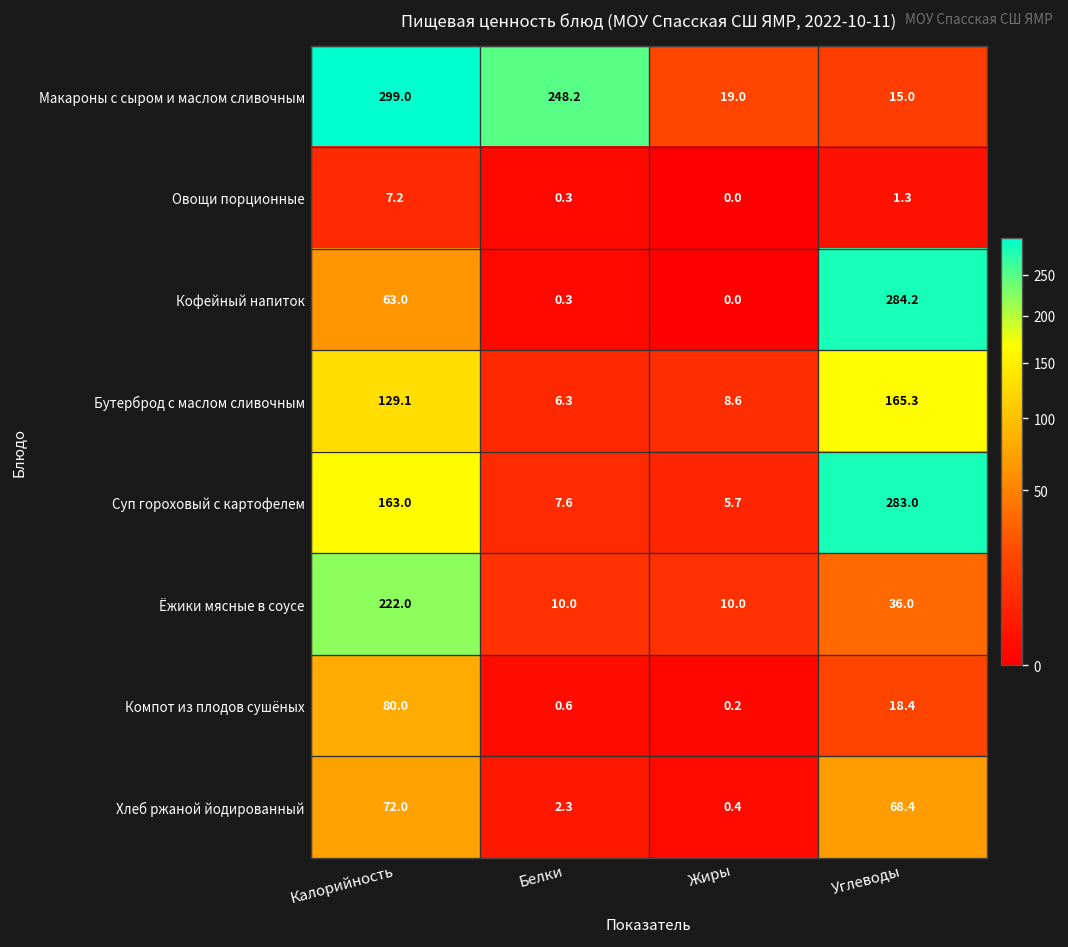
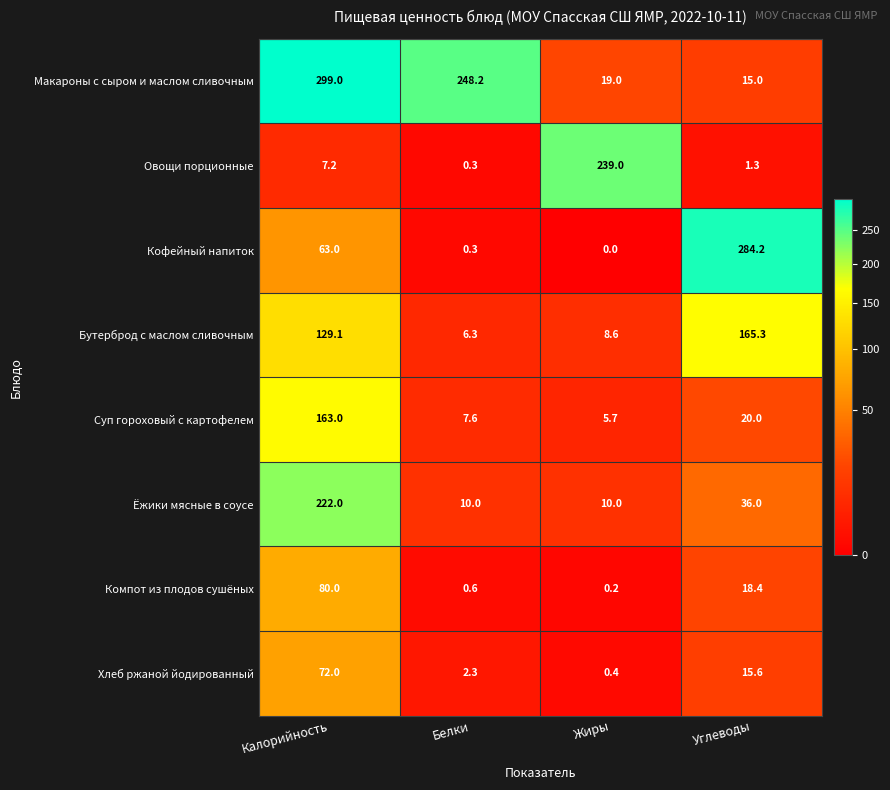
Овощи порционные, Жиры: 0.0 -> 239.0
Суп гороховый с картофелем, Углеводы: 283.0 -> 20.0
Хлеб ржаной йодированный, Углеводы: 68.4 -> 15.6
